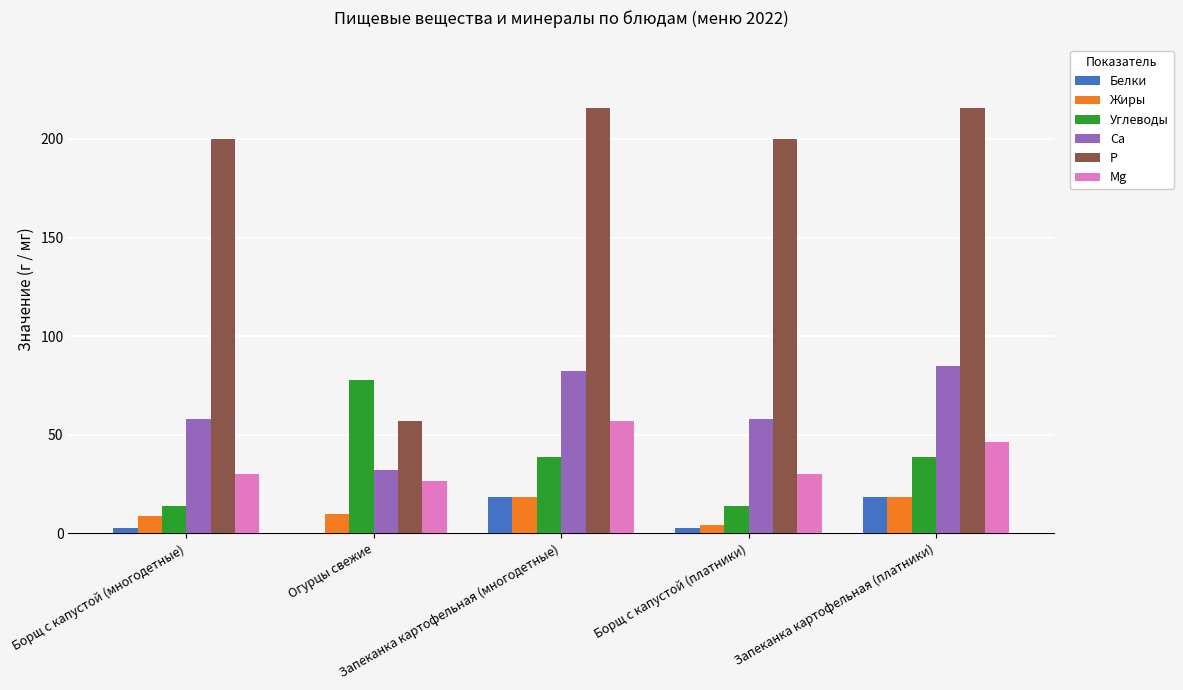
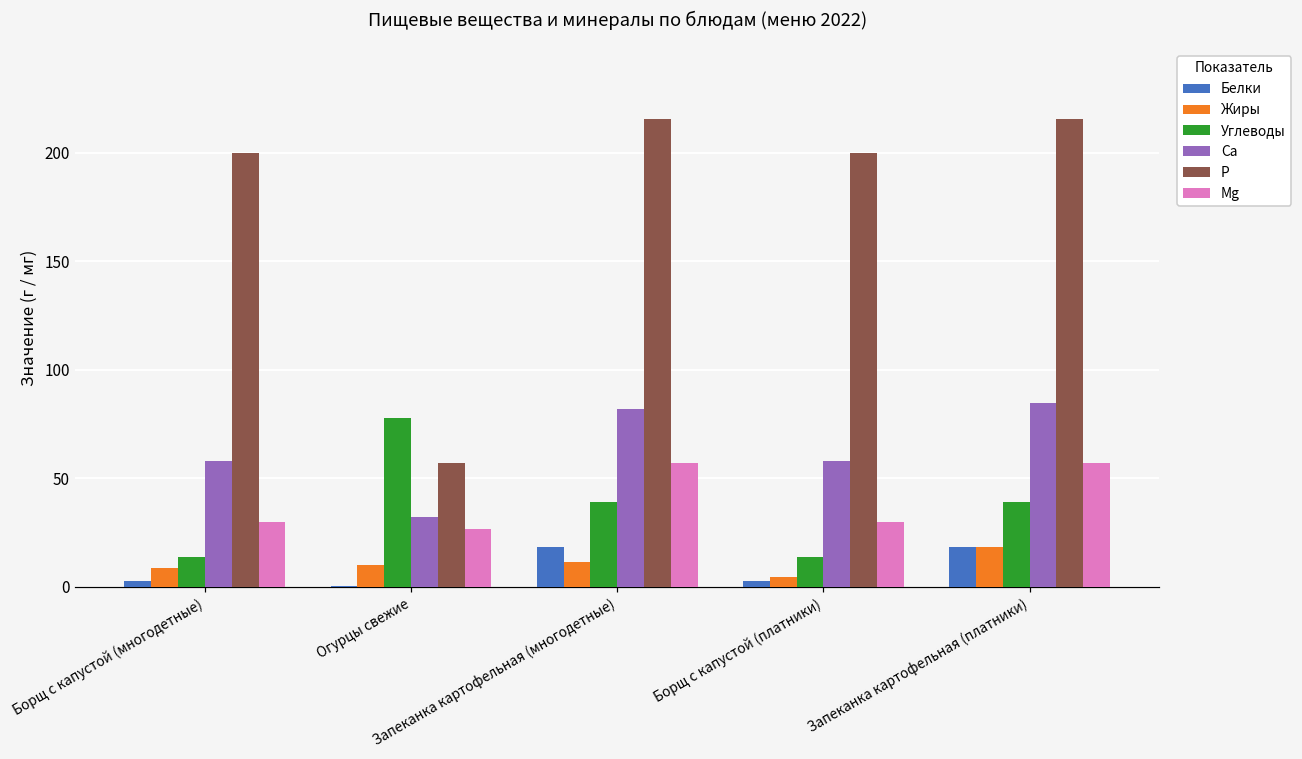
Жиры, Запеканка картофельная (многодетные): 18 -> 12
Mg, Запеканка картофельная (платники): 46 -> 57
